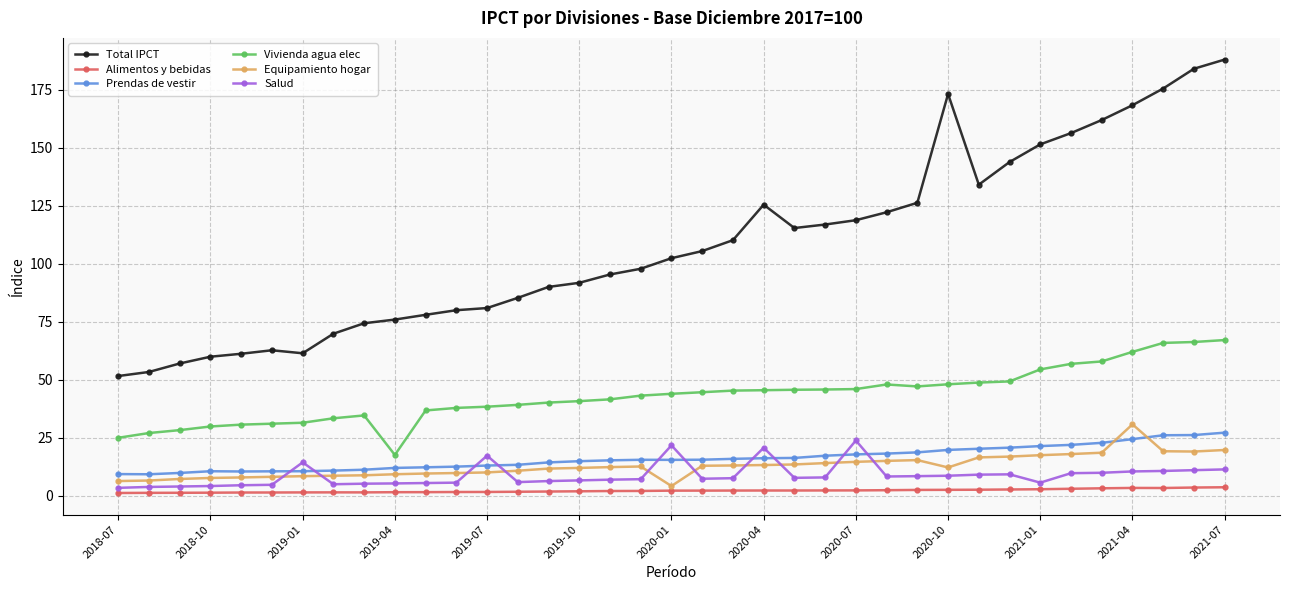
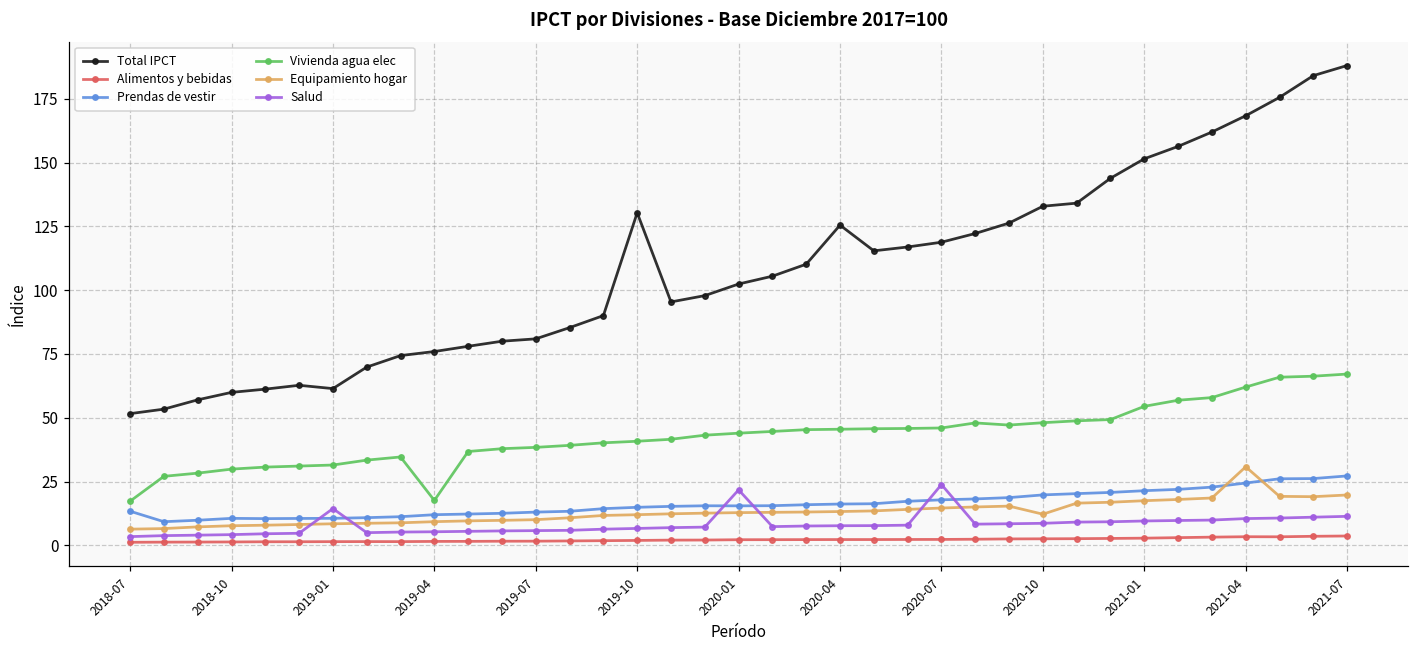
Prendas de vestir, 2018-07: 9 -> 13
Vivienda agua elec, 2018-07: 25 -> 17
Salud, 2019-07: 17 -> 6
Total IPCT, 2019-10: 92 -> 130
Equipamiento hogar, 2020-01: 4 -> 13
Salud, 2020-04: 21 -> 8
Total IPCT, 2020-10: 173 -> 133
Salud, 2021-01: 6 -> 10
